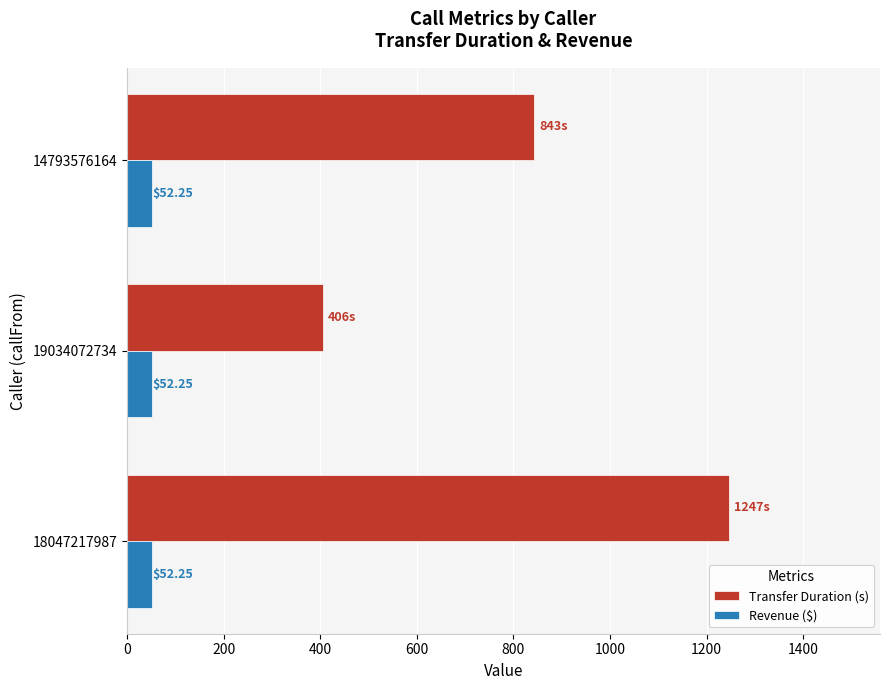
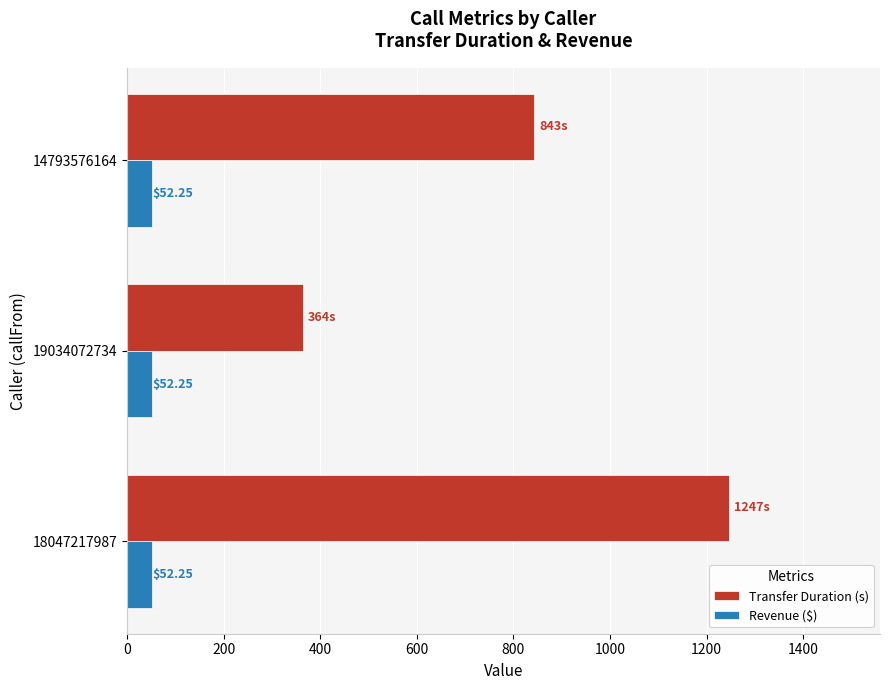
Transfer Duration (s), 19034072734: 406s -> 364s
